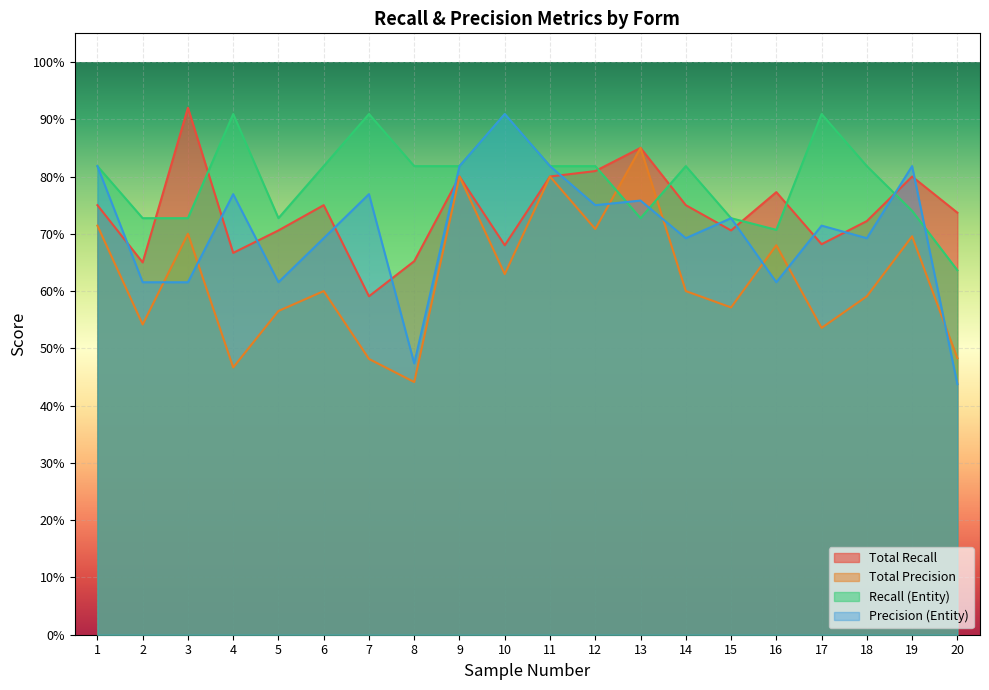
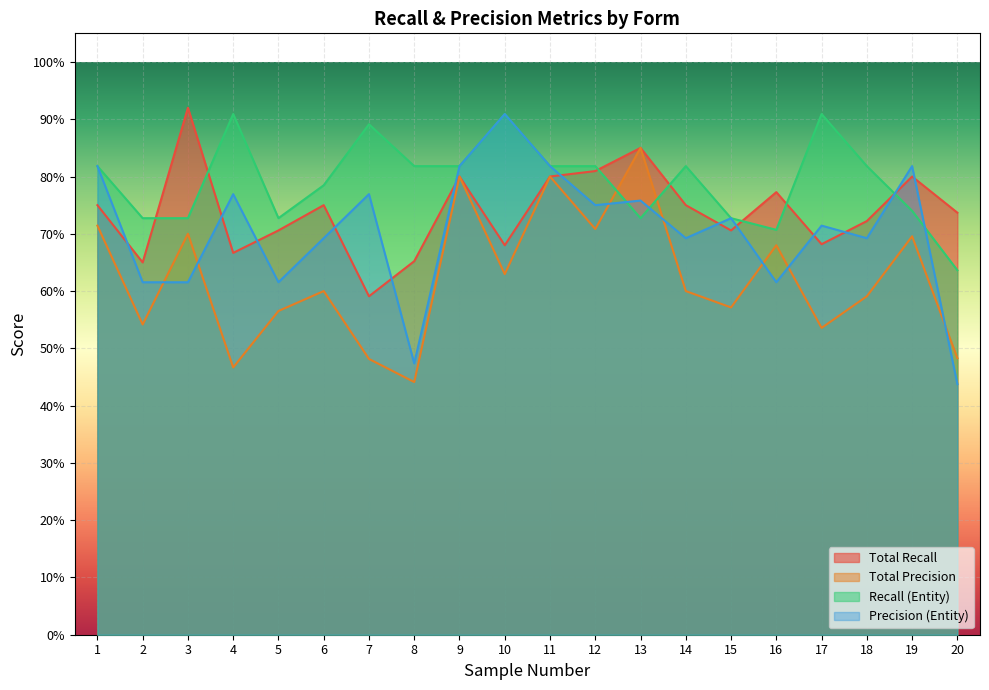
Recall (Entity), 6: 82% -> 78%
Recall (Entity), 7: 91% -> 89%
